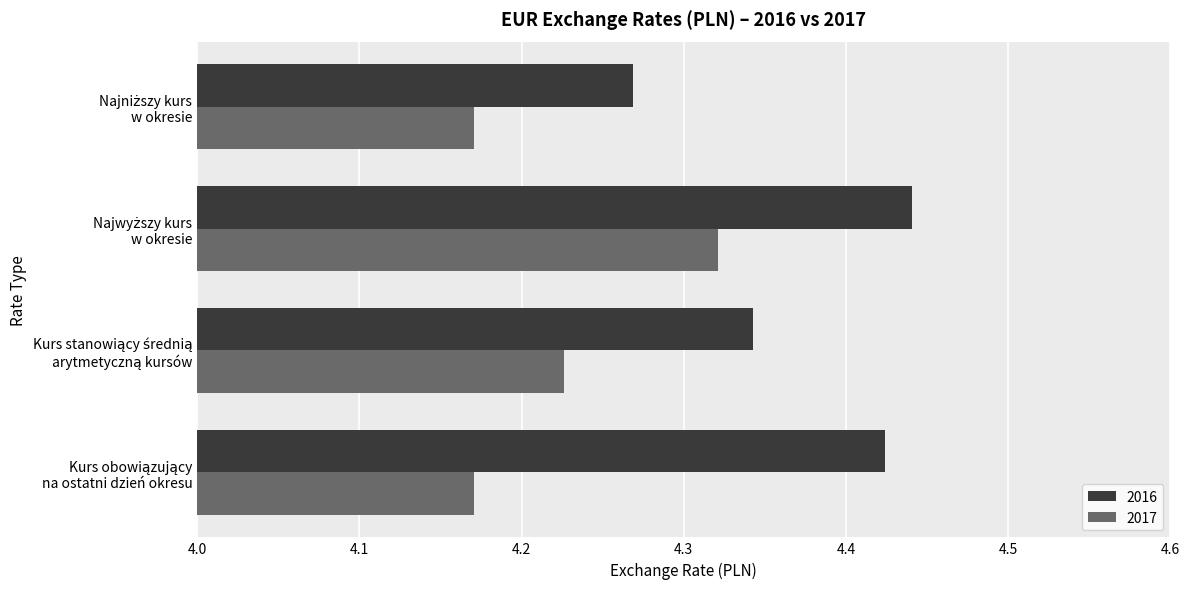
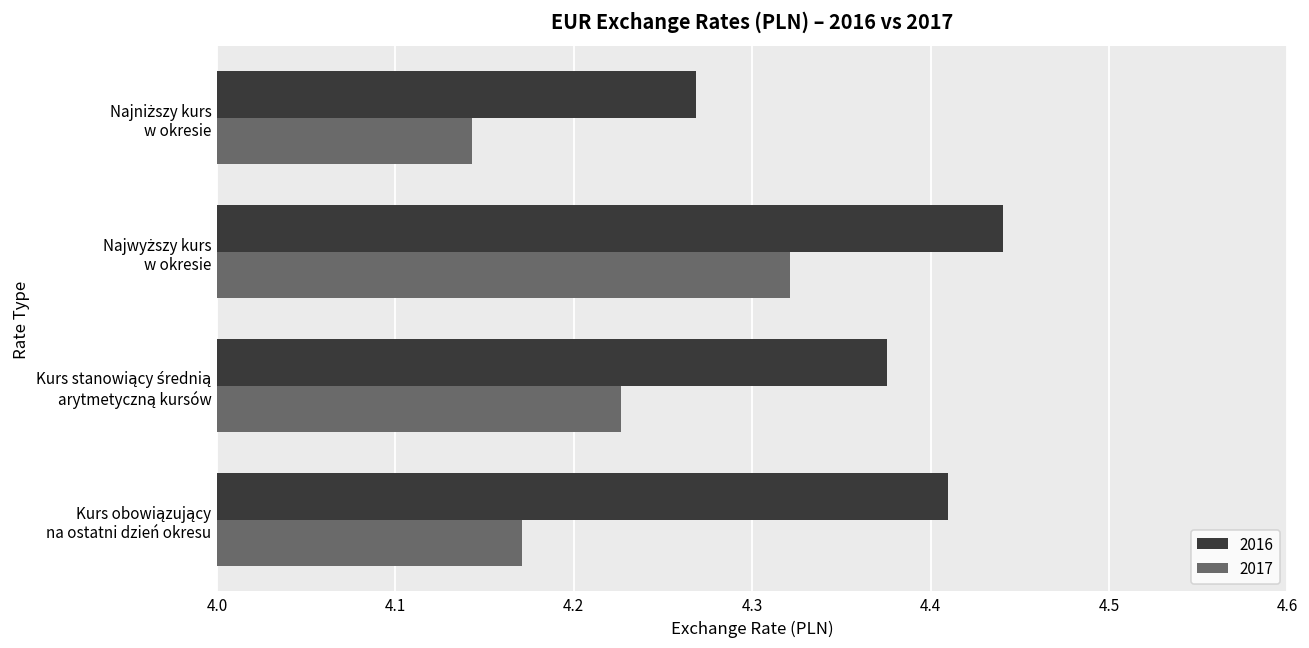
2017, Najniższy kurs w okresie: 4.171 -> 4.143
2016, Kurs stanowiący średnią arytmetyczną kursów: 4.343 -> 4.376
2016, Kurs obowiązujący na ostatni dzień okresu: 4.424 -> 4.410
